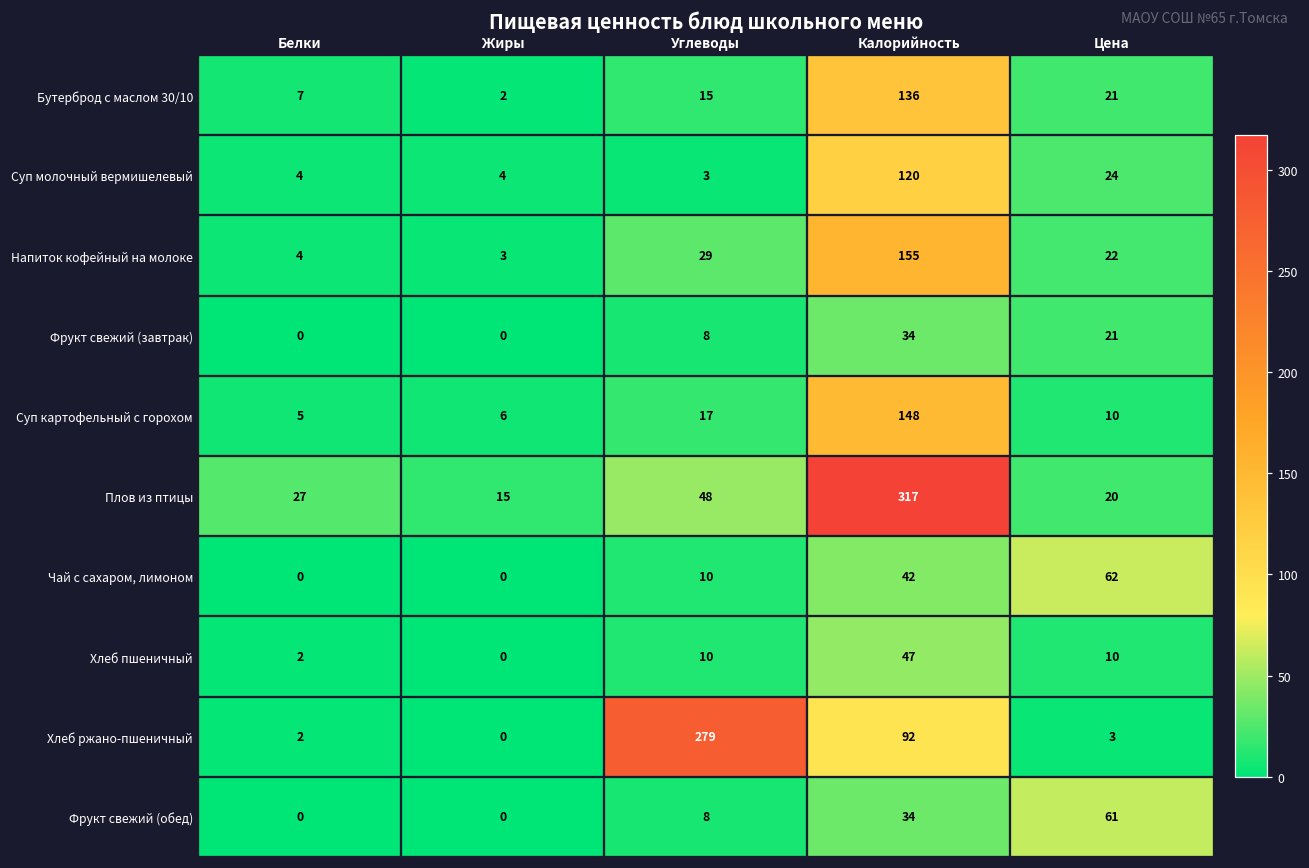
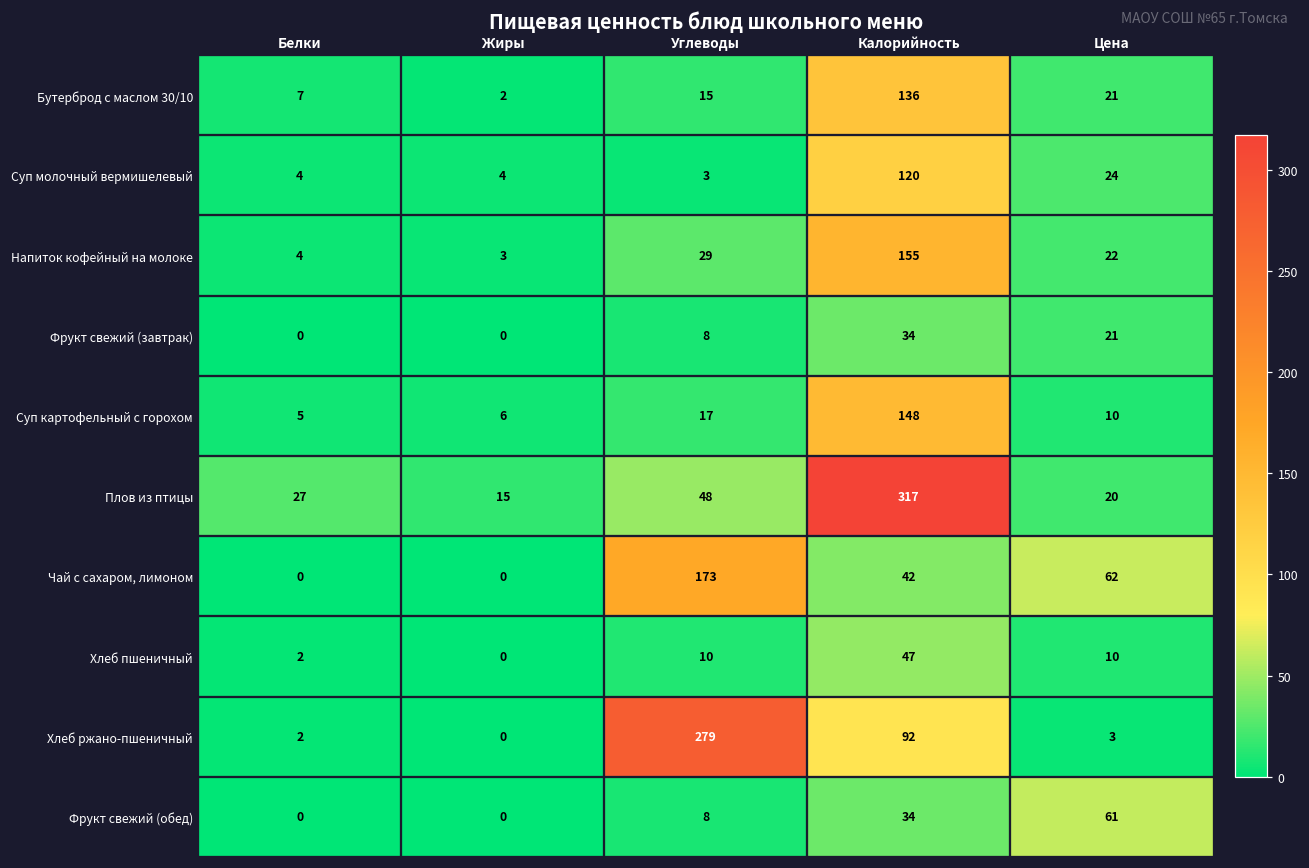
Чай с сахаром, лимоном, Углеводы: 10 -> 173
